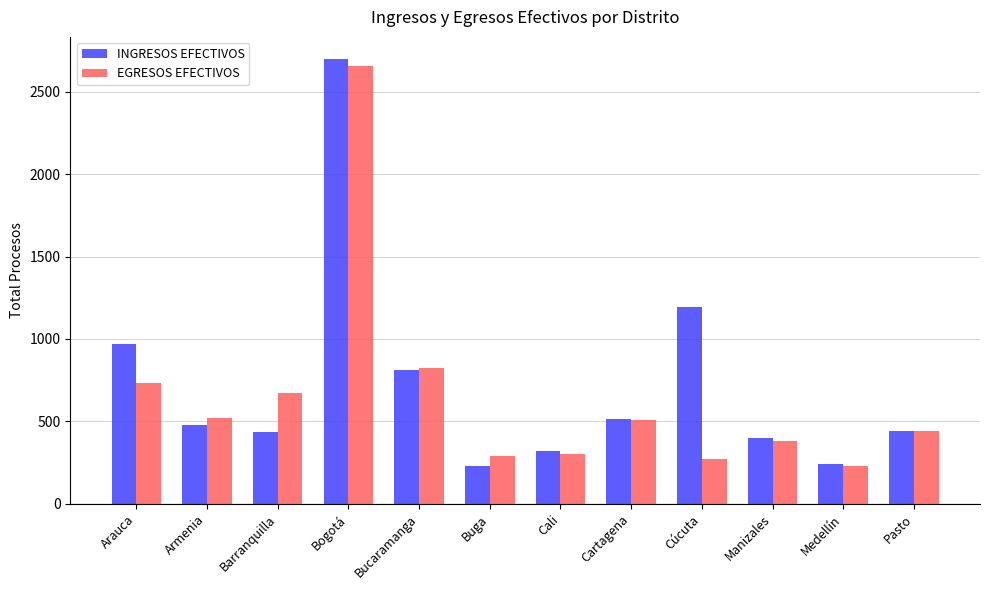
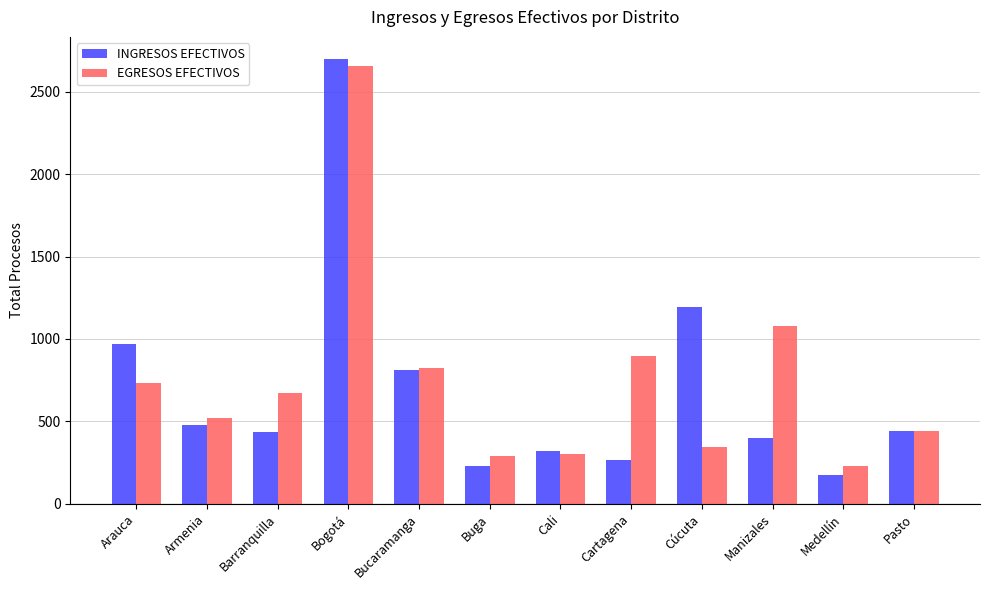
INGRESOS EFECTIVOS, Cartagena: 520 -> 260
EGRESOS EFECTIVOS, Cartagena: 510 -> 900
EGRESOS EFECTIVOS, Cúcuta: 270 -> 350
EGRESOS EFECTIVOS, Manizales: 380 -> 1080
INGRESOS EFECTIVOS, Medellín: 240 -> 180
